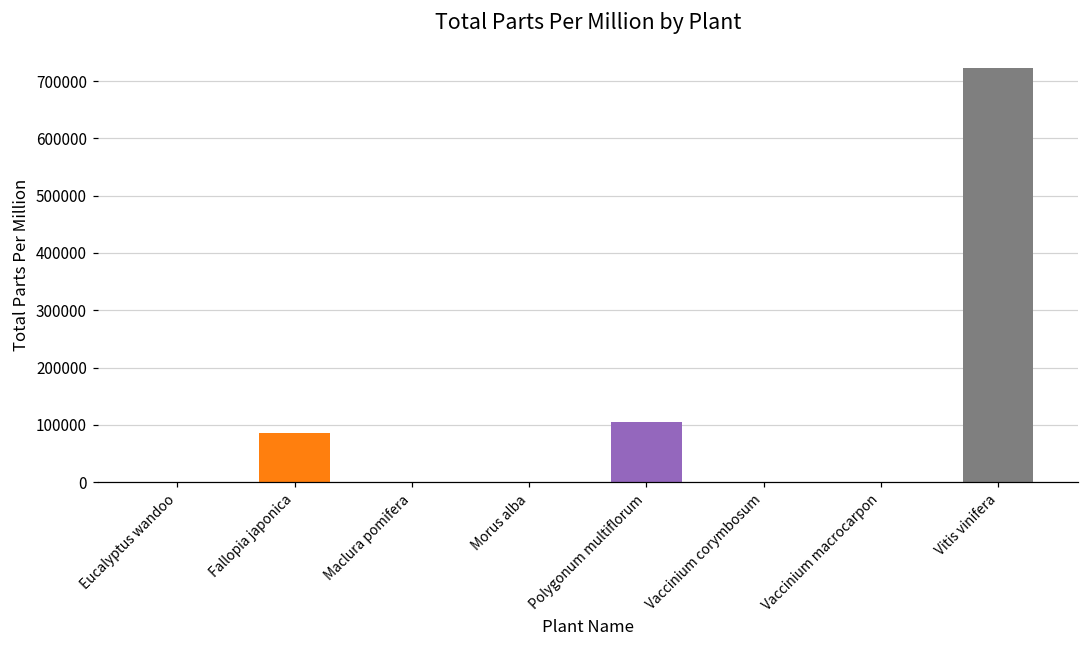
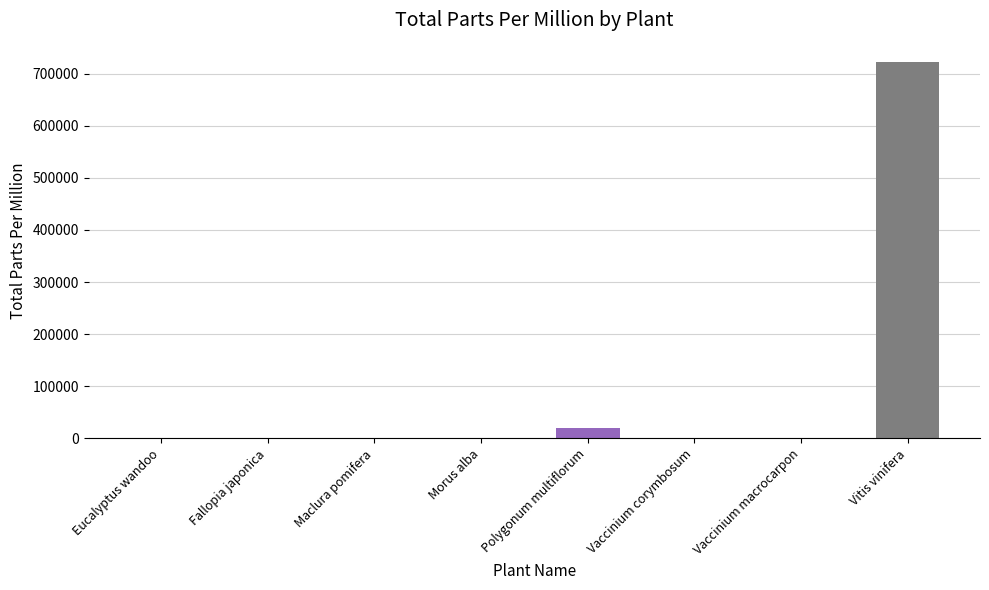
Fallopia japonica: 90000 -> 0
Polygonum multiflorum: 110000 -> 20000
